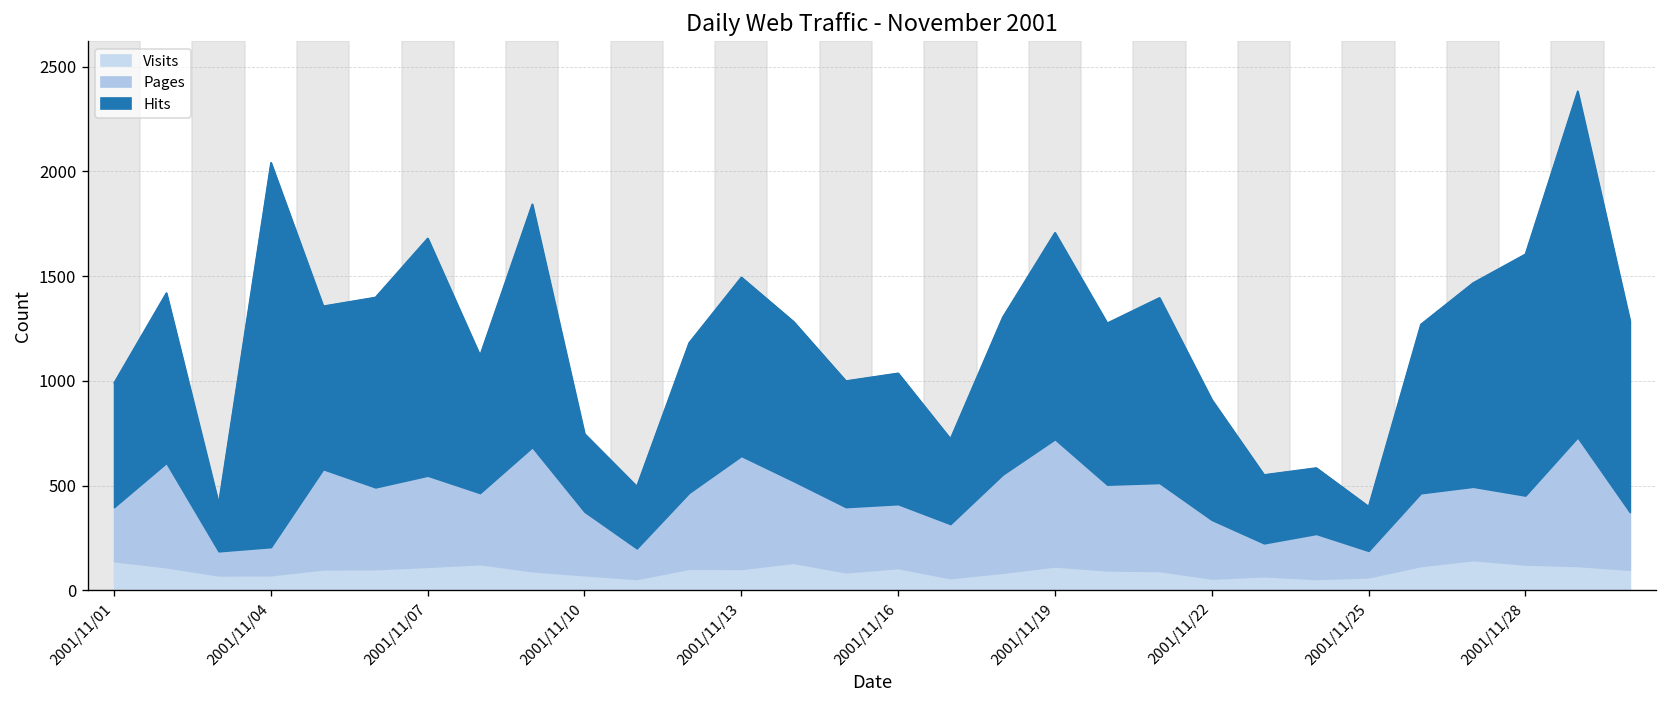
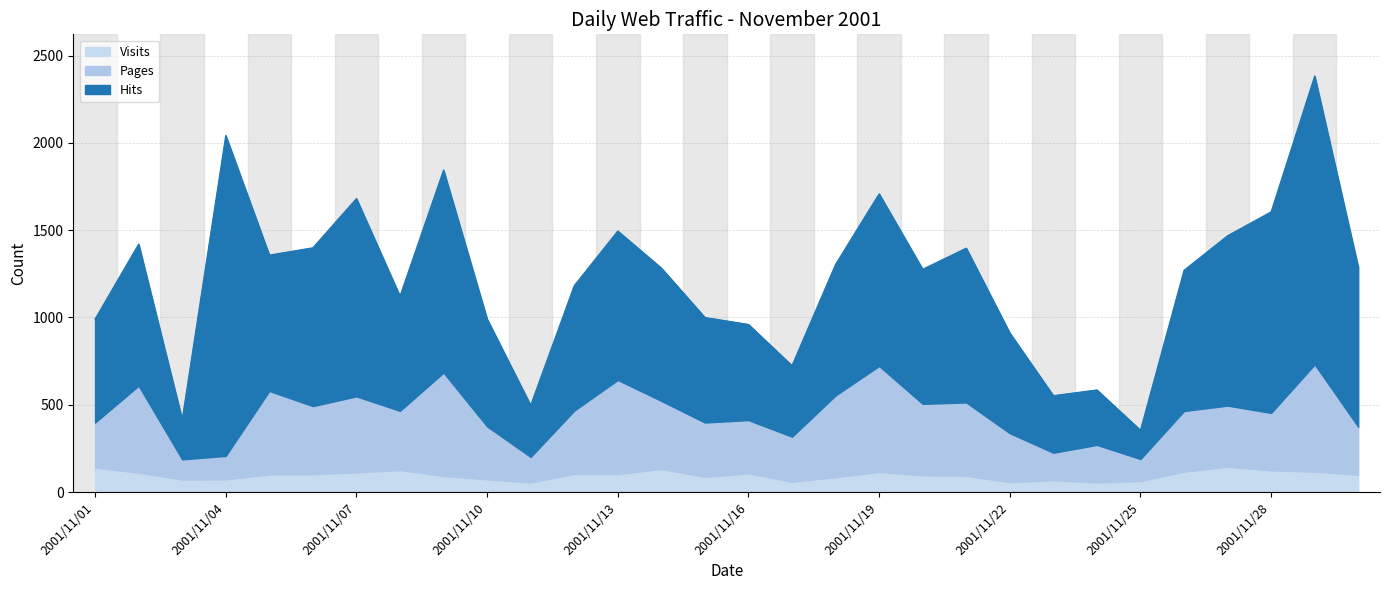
Hits, 2001/11/10: 370 -> 620
Hits, 2001/11/16: 630 -> 550
Hits, 2001/11/25: 210 -> 170
